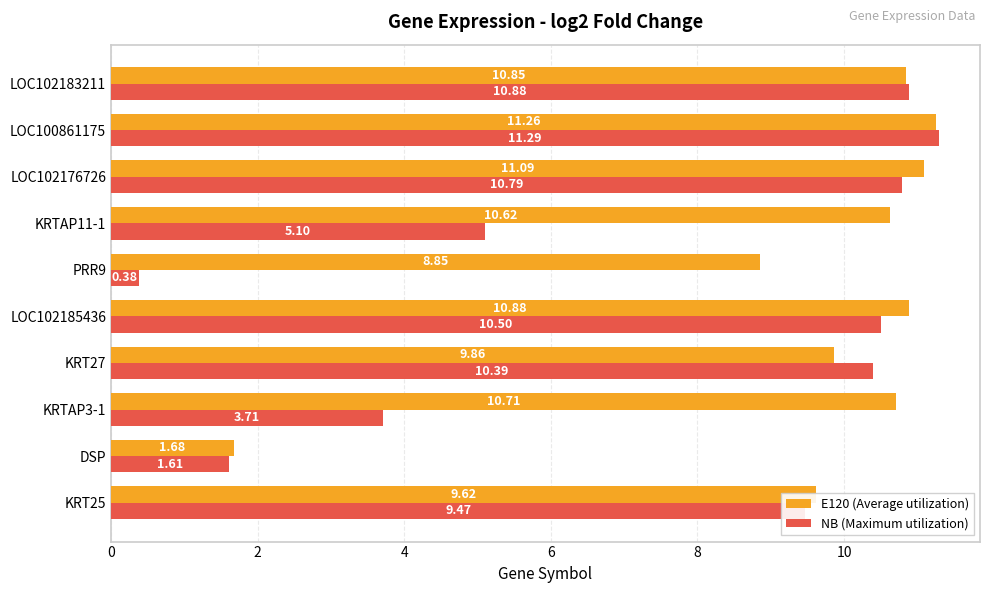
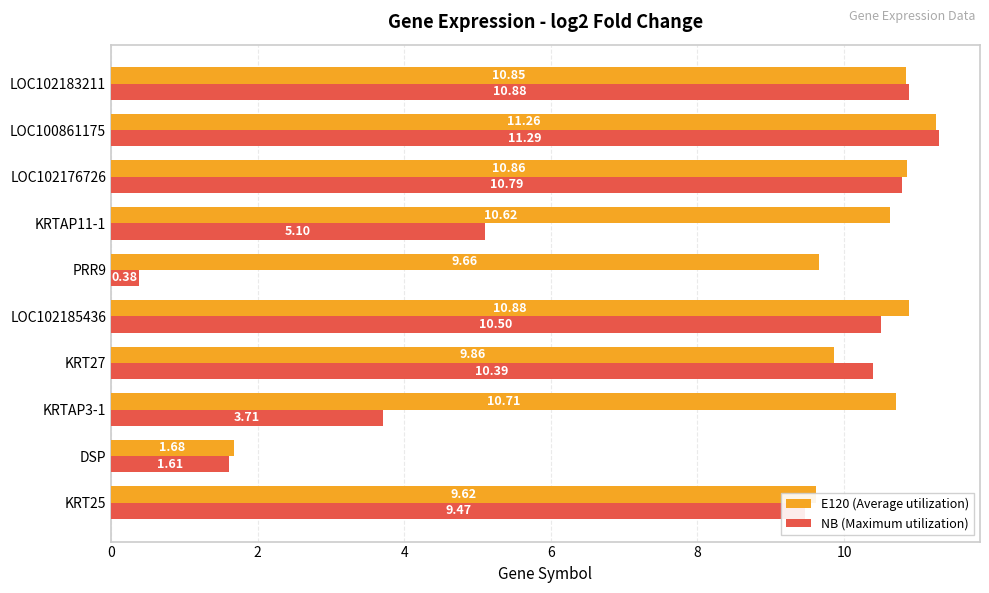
E120 (Average utilization), LOC102176726: 11.09 -> 10.86
E120 (Average utilization), PRR9: 8.85 -> 9.66
